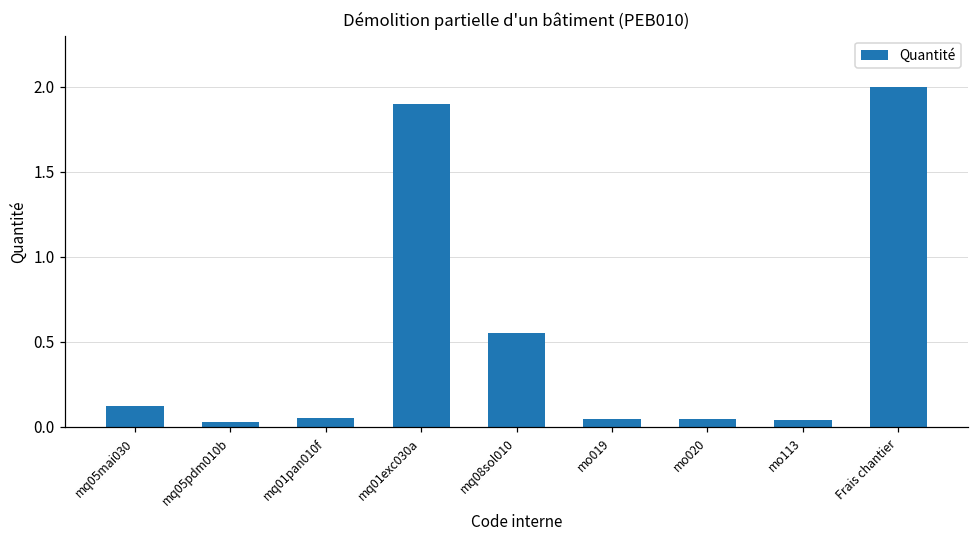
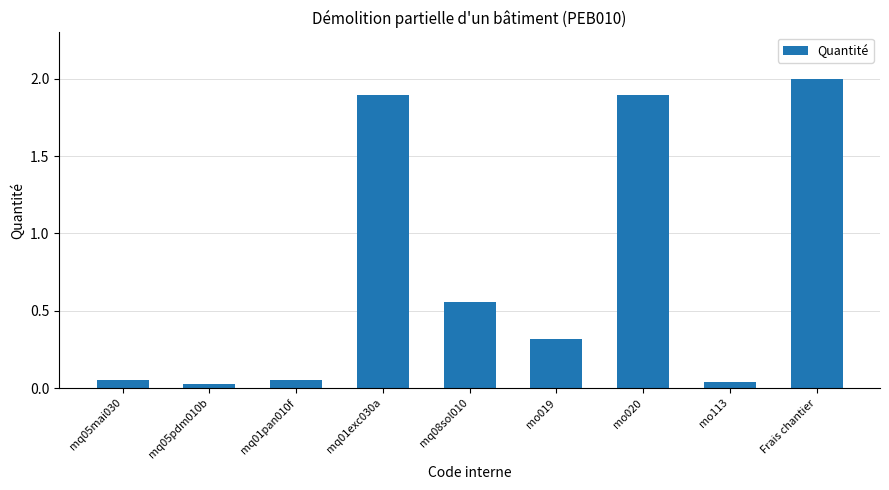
mq05mai030: 0.12 -> 0.05
mo019: 0.05 -> 0.32
mo020: 0.05 -> 1.89
